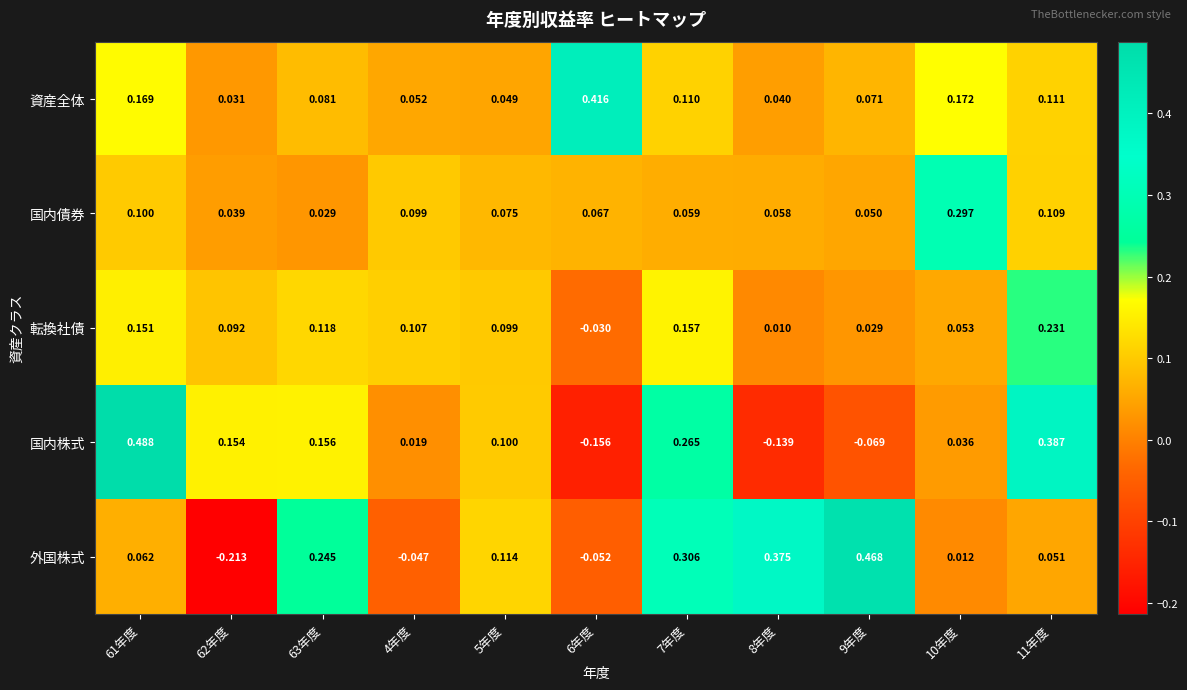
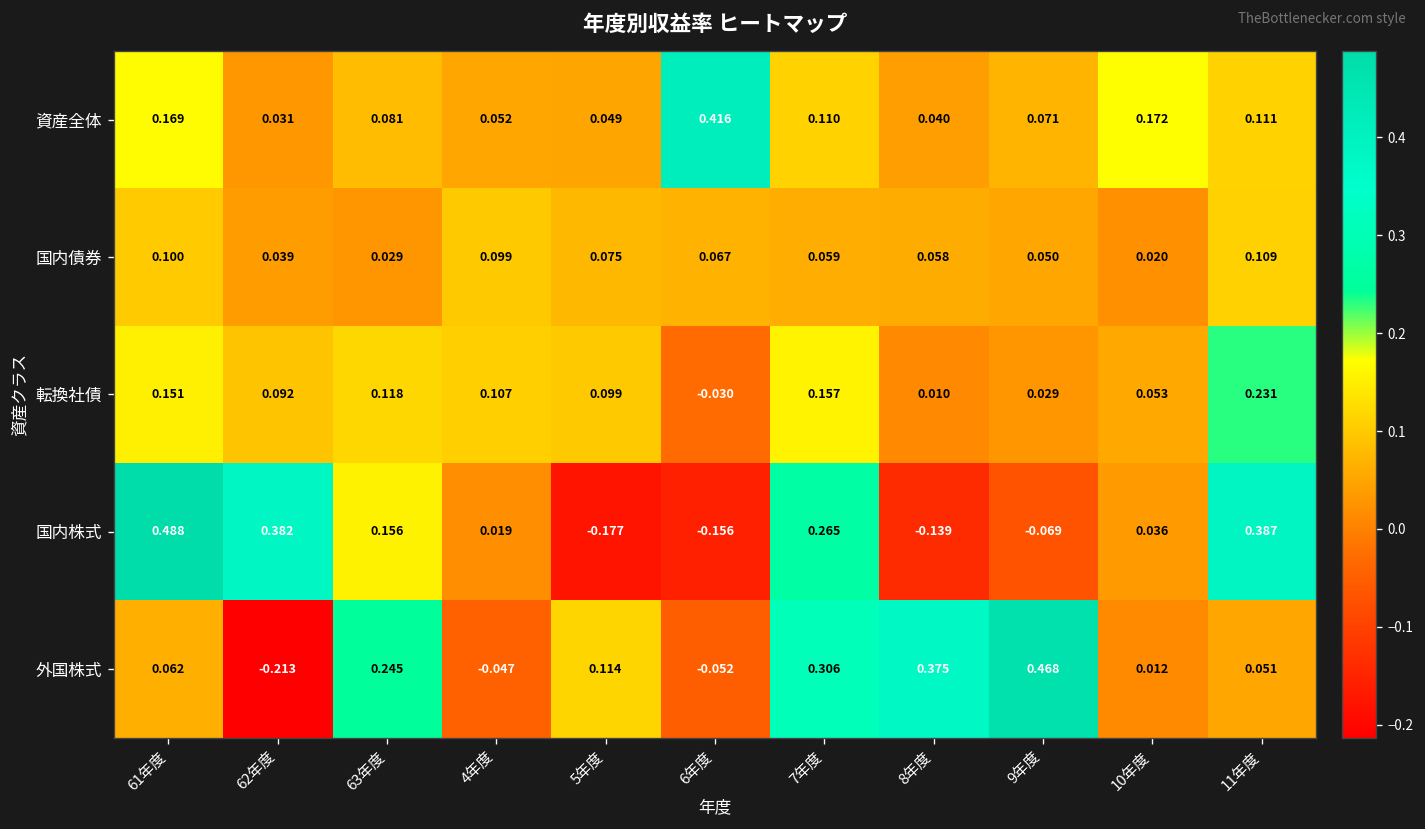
国内債券, 10年度: 0.297 -> 0.020
国内株式, 62年度: 0.154 -> 0.382
国内株式, 5年度: 0.100 -> -0.177
